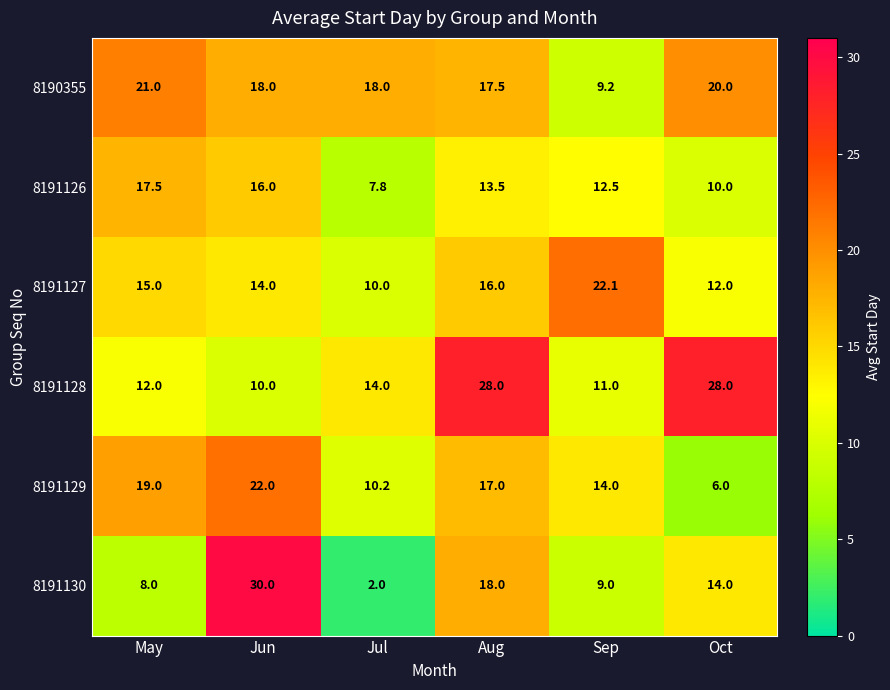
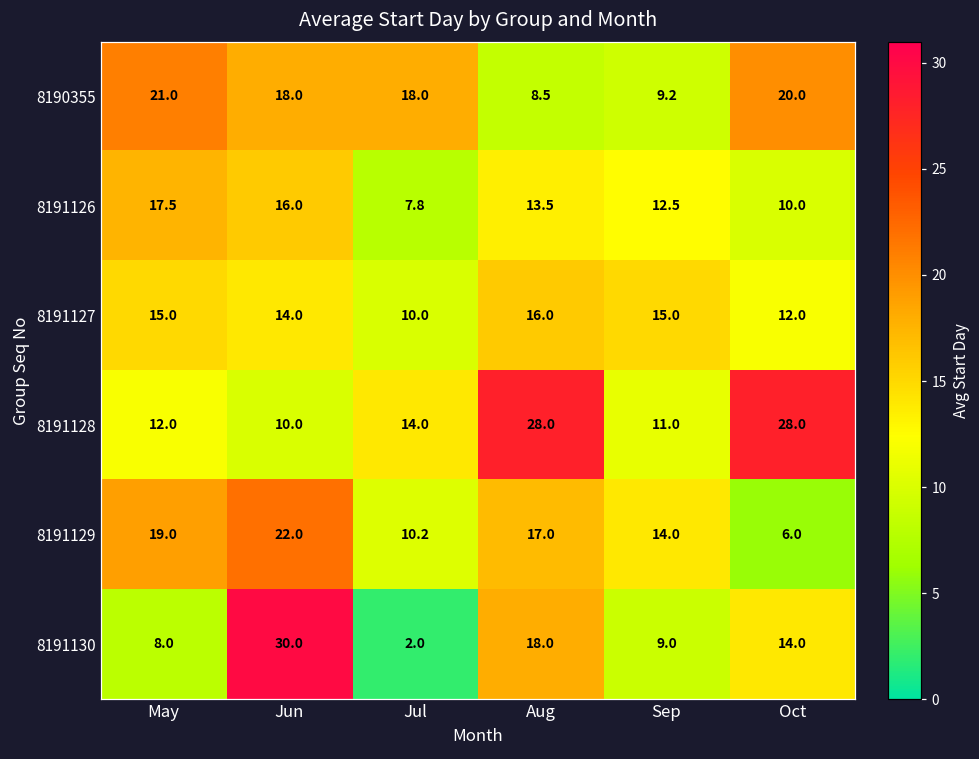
8190355, Aug: 17.5 -> 8.5
8191127, Sep: 22.1 -> 15.0
